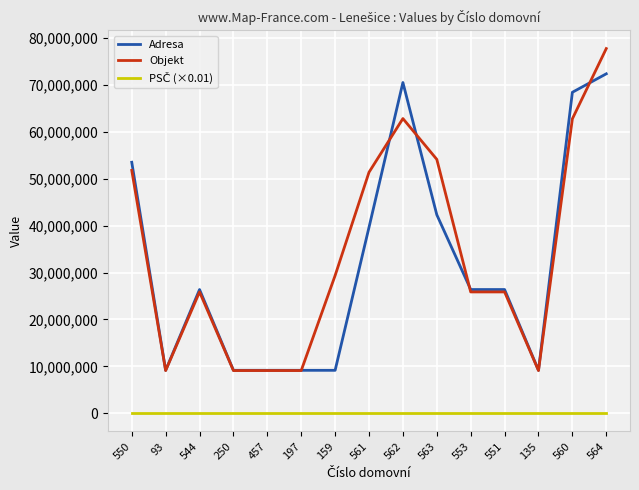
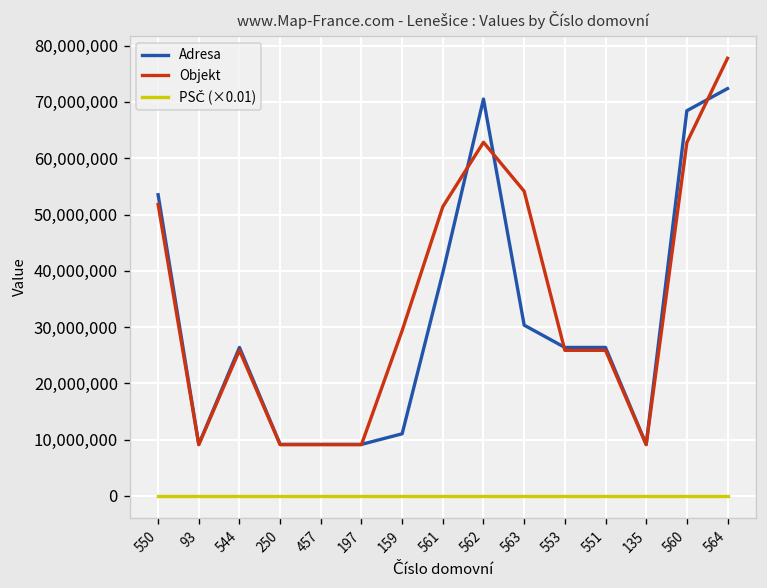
Adresa, 159: 9,000,000 -> 11,000,000
Adresa, 563: 42,000,000 -> 30,000,000
